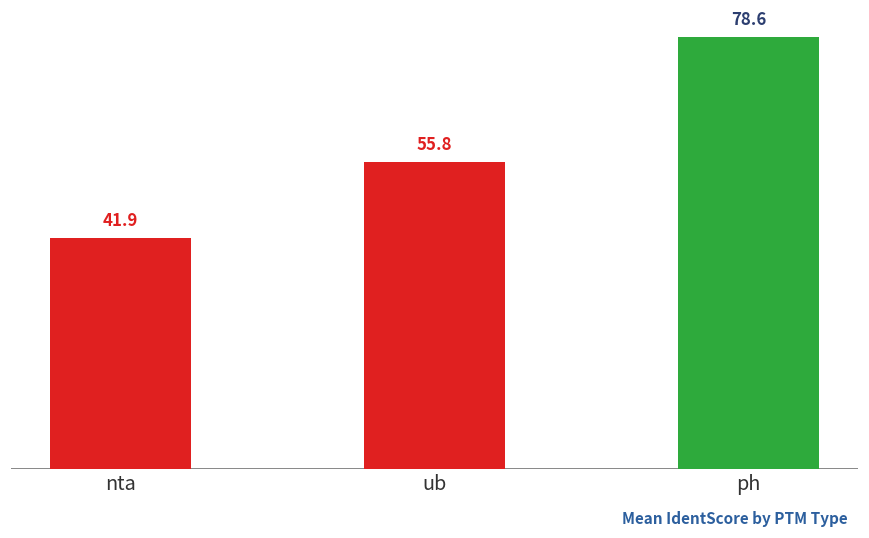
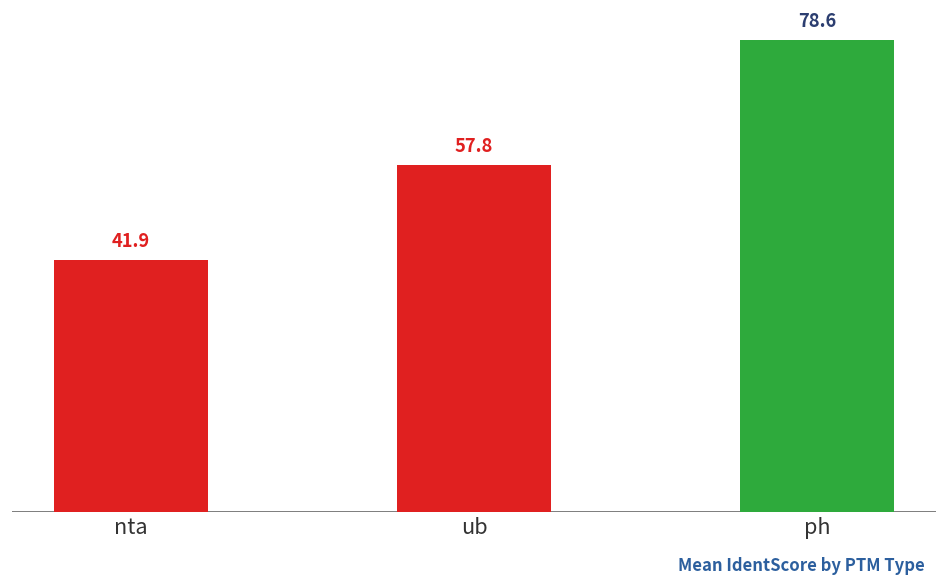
ub: 55.8 -> 57.8
